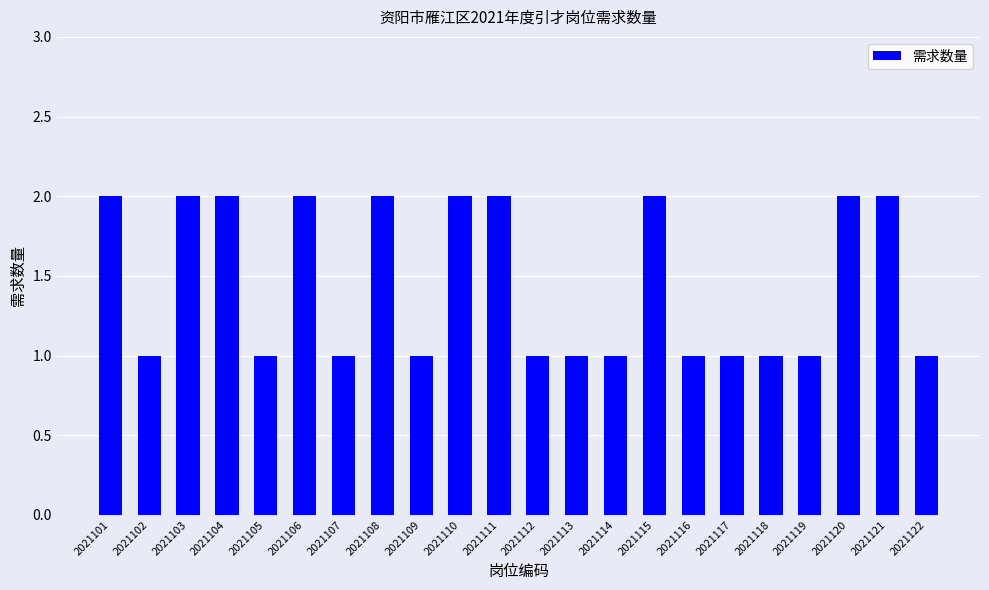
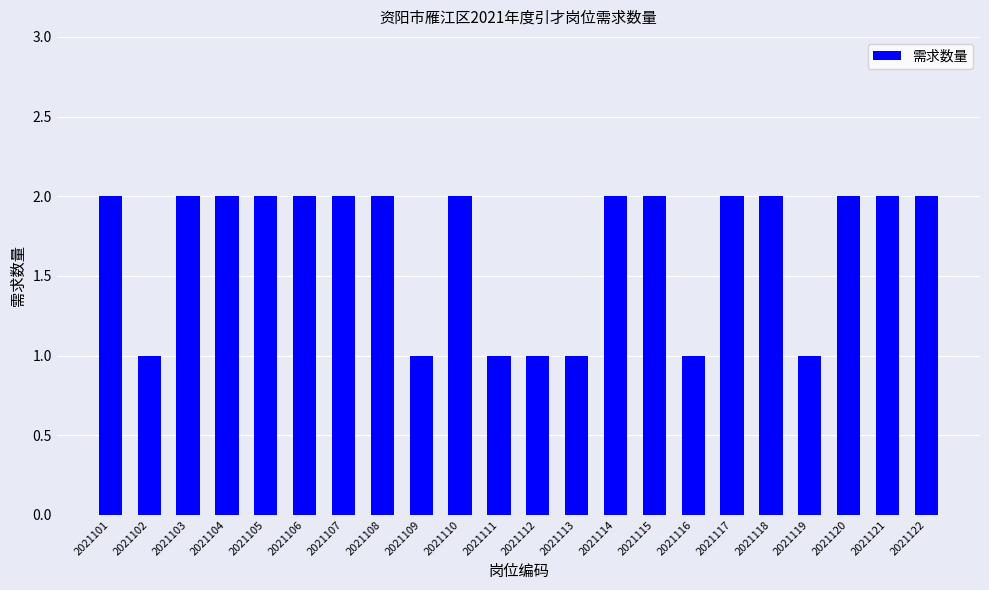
2021105: 1 -> 2
2021107: 1 -> 2
2021111: 2 -> 1
2021114: 1 -> 2
2021117: 1 -> 2
2021118: 1 -> 2
2021122: 1 -> 2
